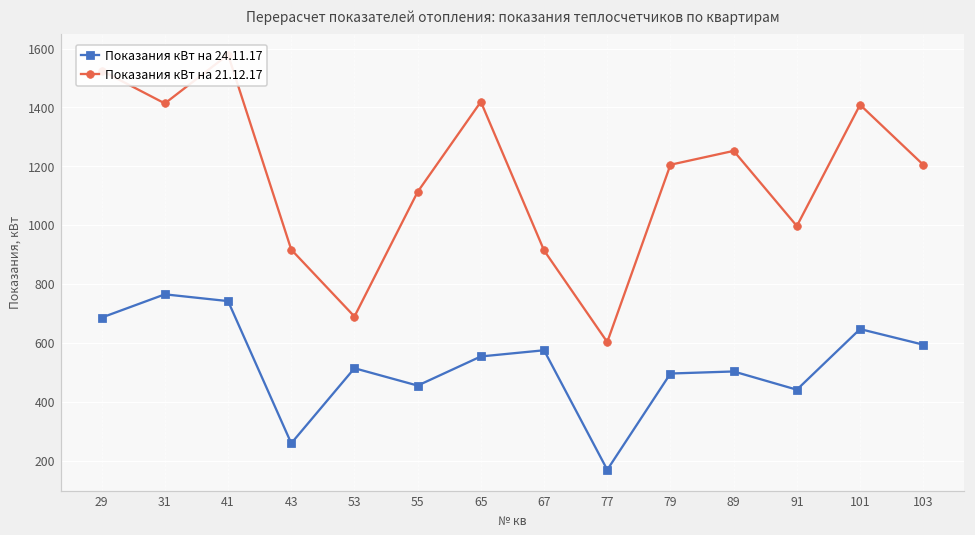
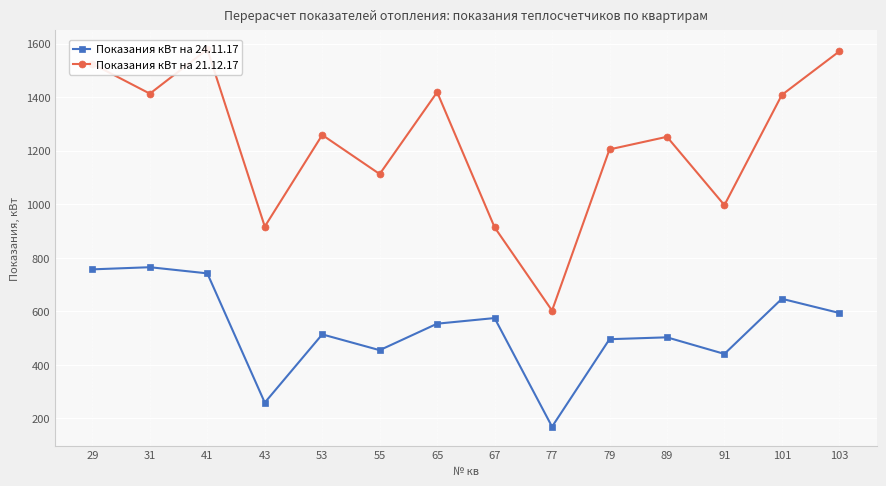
Показания кВт на 24.11.17, 29: 690 -> 760
Показания кВт на 21.12.17, 53: 690 -> 1260
Показания кВт на 21.12.17, 103: 1210 -> 1570
